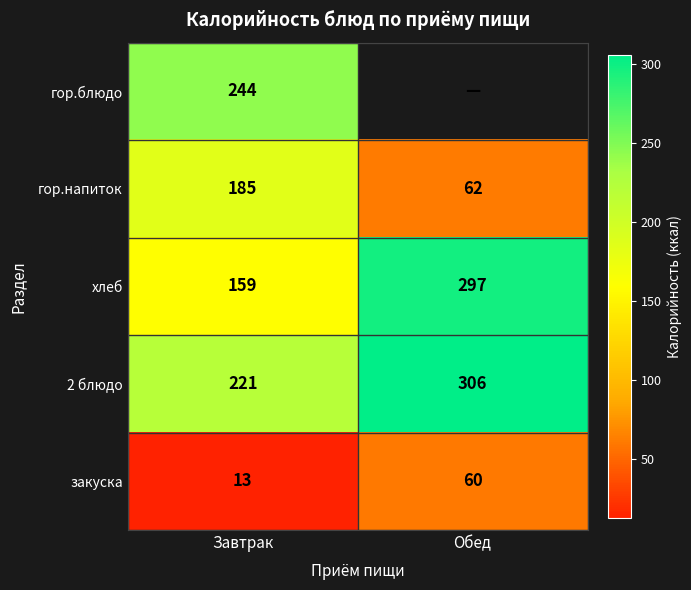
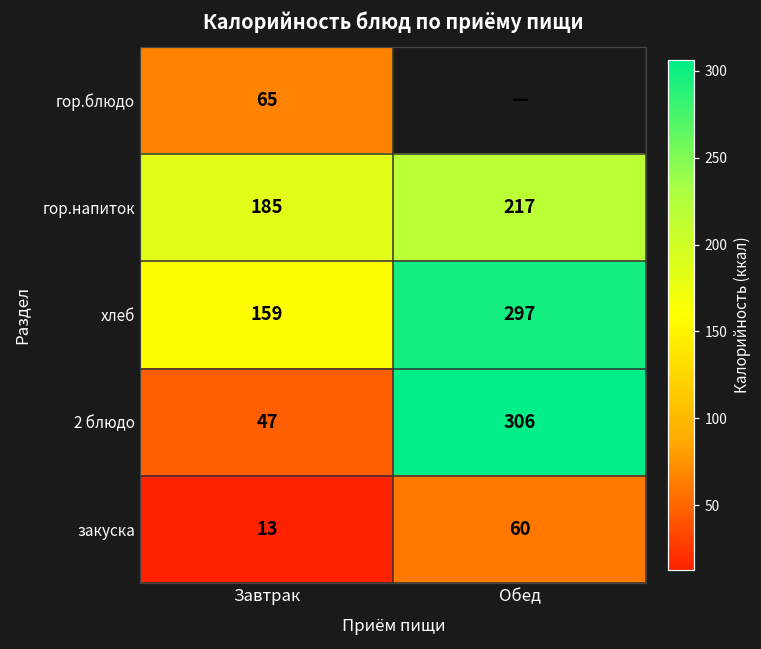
гор.блюдо, Завтрак: 244 -> 65
гор.напиток, Обед: 62 -> 217
2 блюдо, Завтрак: 221 -> 47
